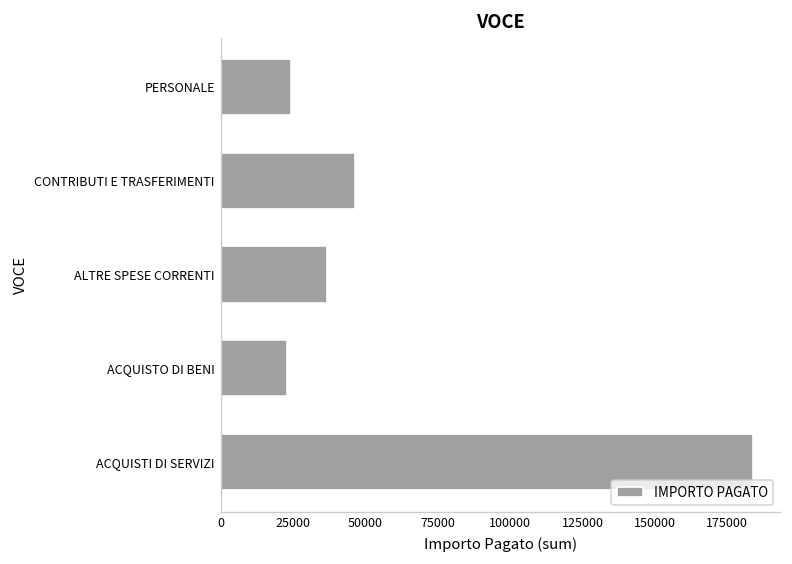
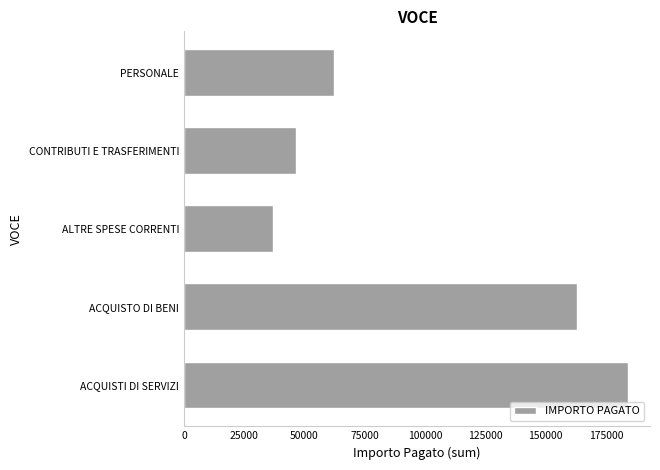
PERSONALE: 24000 -> 62000
ACQUISTO DI BENI: 23000 -> 163000
